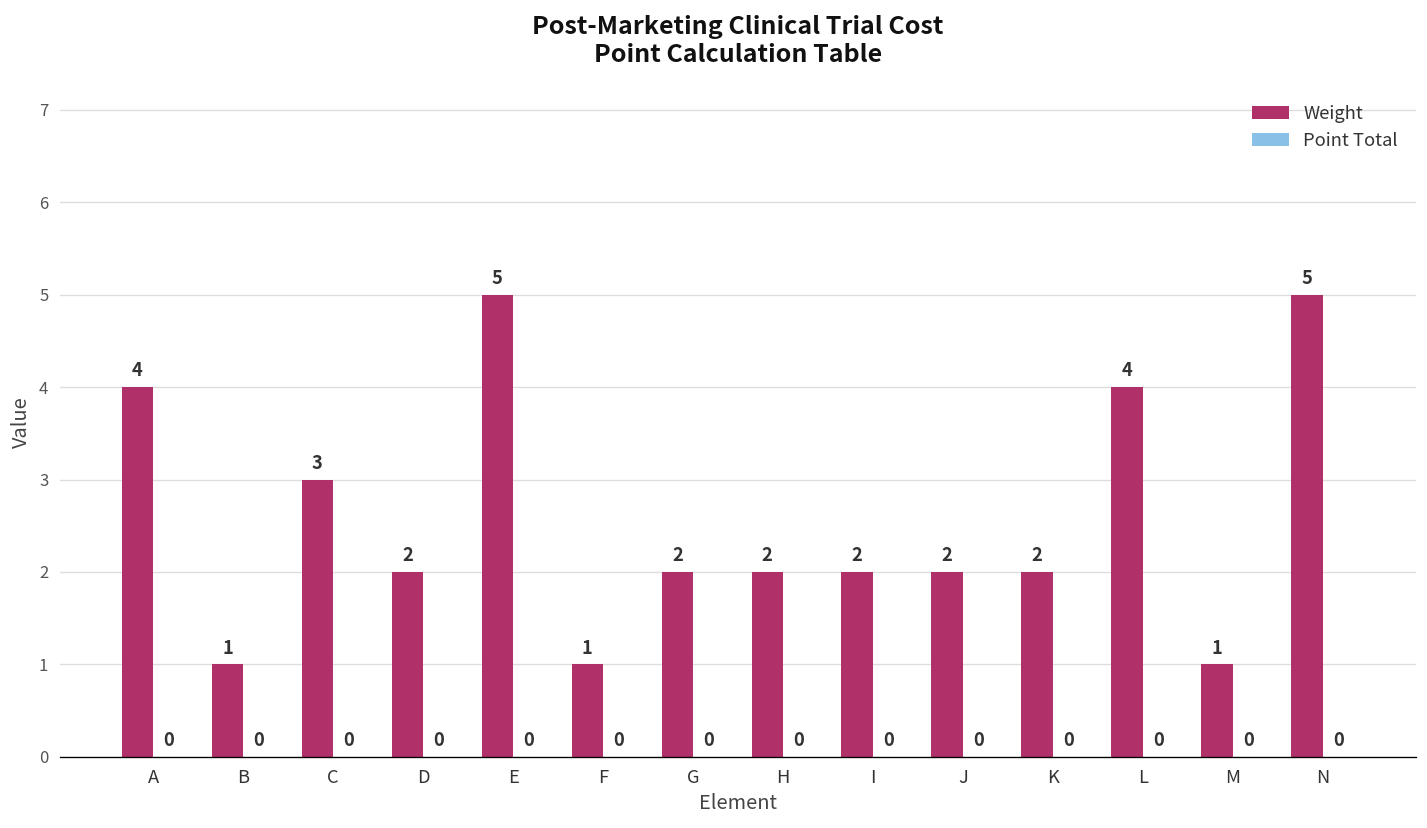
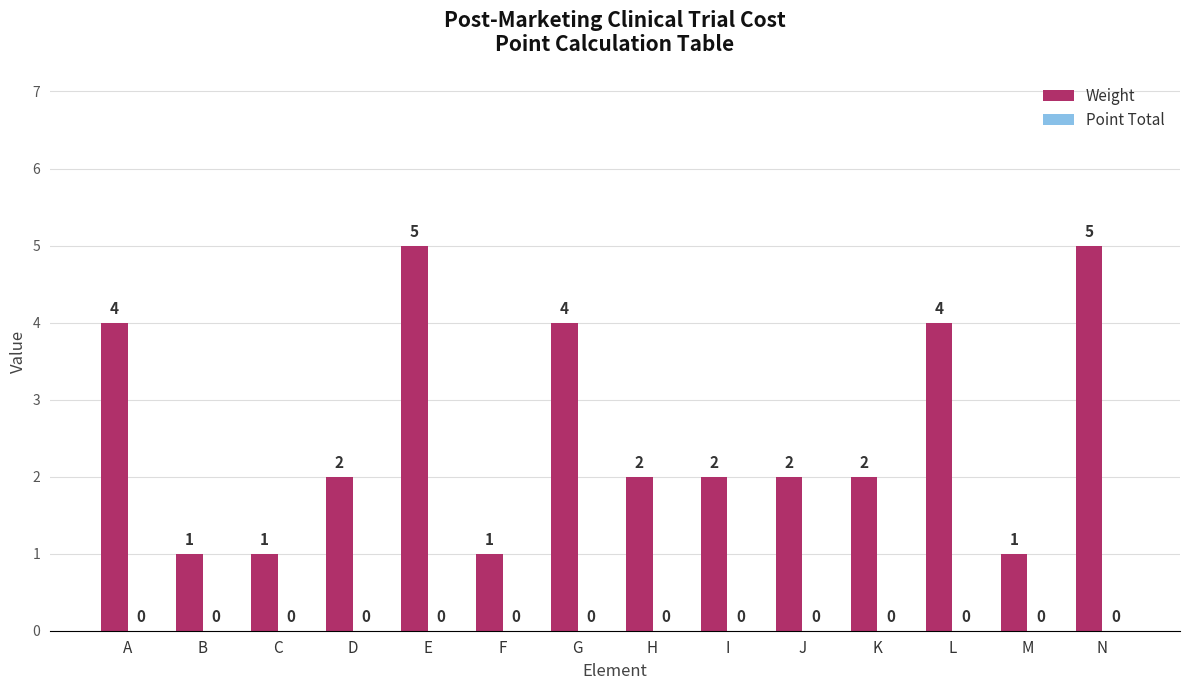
Weight, C: 3 -> 1
Weight, G: 2 -> 4
